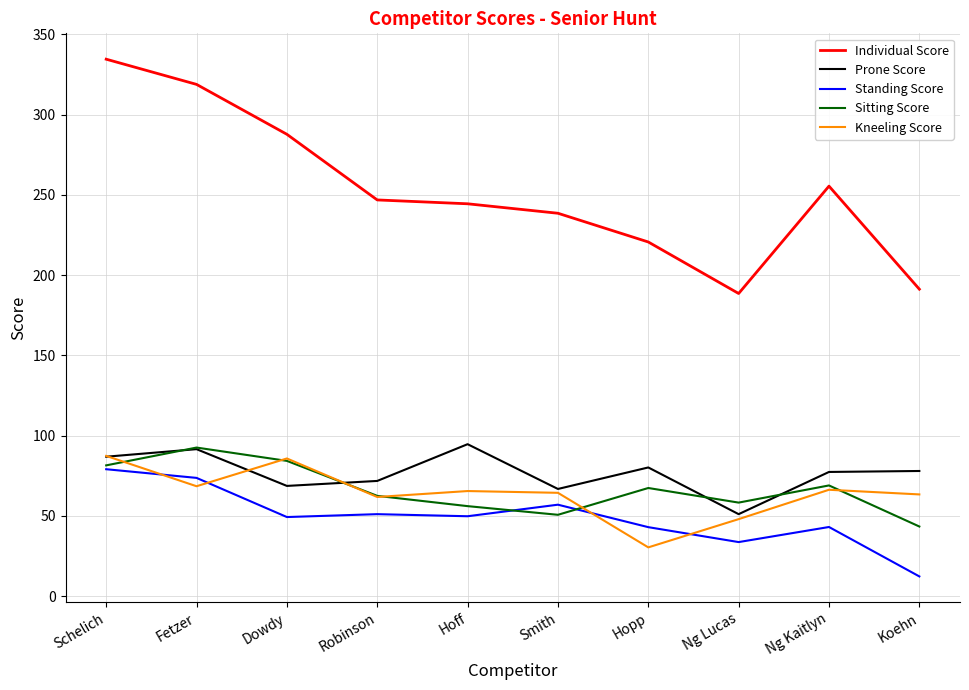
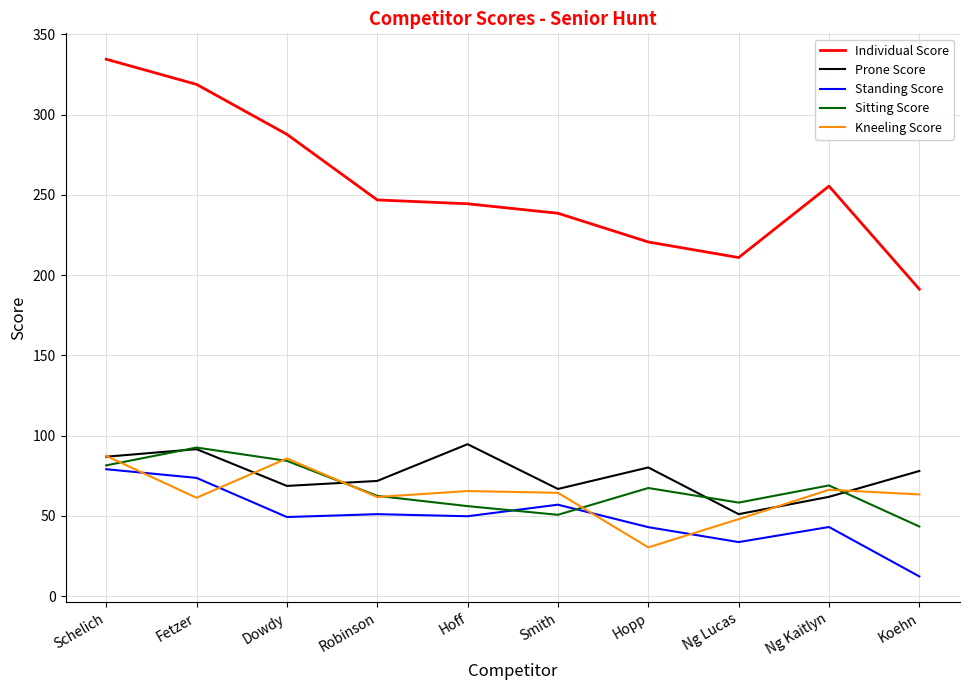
Kneeling Score, Fetzer: 68 -> 61
Individual Score, Ng Lucas: 189 -> 211
Prone Score, Ng Kaitlyn: 77 -> 62
